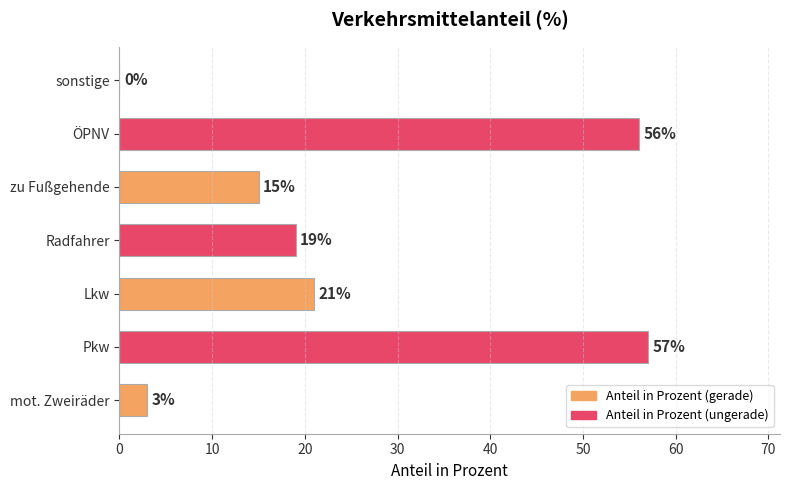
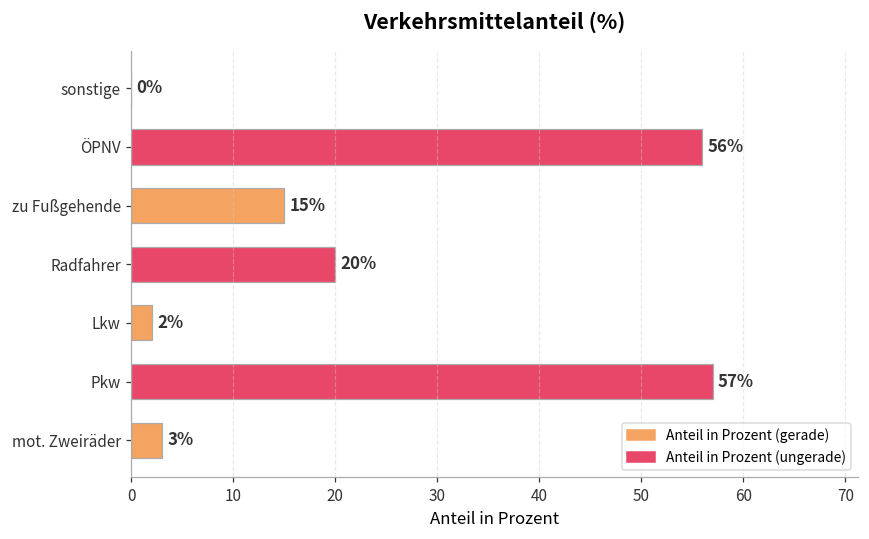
Radfahrer: 19% -> 20%
Lkw: 21% -> 2%
